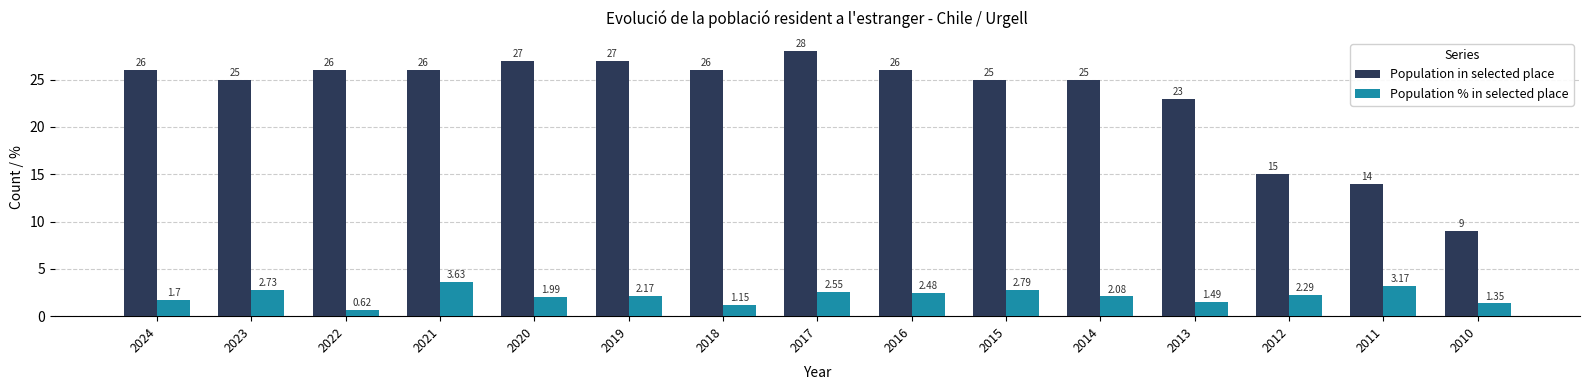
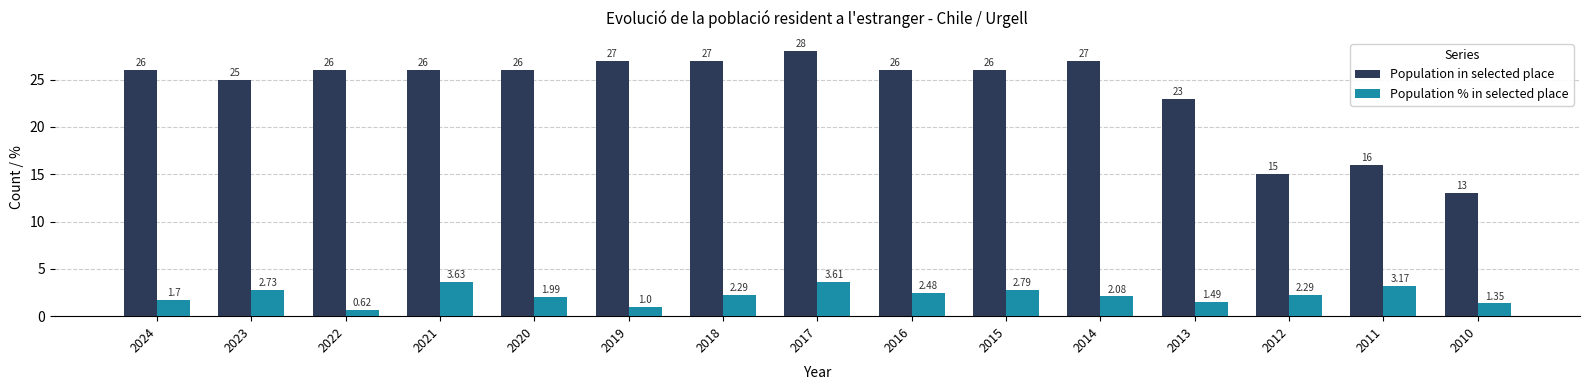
Population in selected place, 2020: 27 -> 26
Population % in selected place, 2019: 2.17 -> 1.0
Population in selected place, 2018: 26 -> 27
Population % in selected place, 2018: 1.15 -> 2.29
Population % in selected place, 2017: 2.55 -> 3.61
Population in selected place, 2015: 25 -> 26
Population in selected place, 2014: 25 -> 27
Population in selected place, 2011: 14 -> 16
Population in selected place, 2010: 9 -> 13
